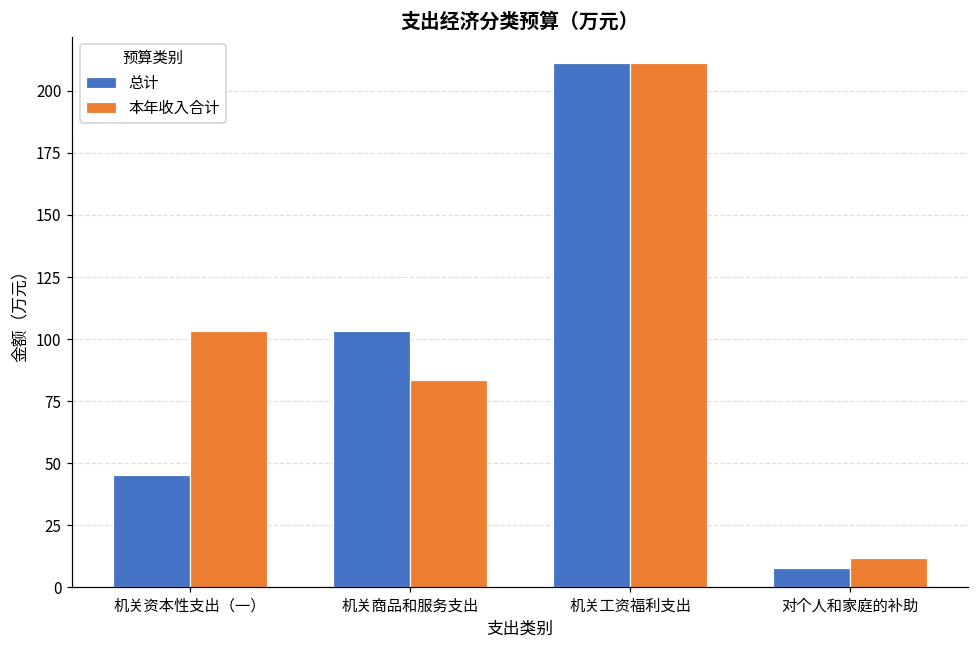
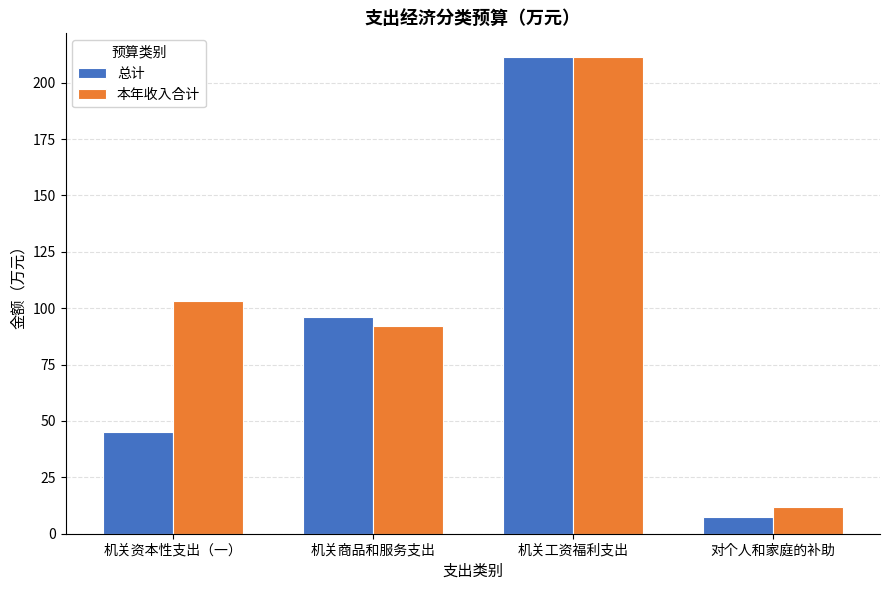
总计, 机关商品和服务支出: 103 -> 96
本年收入合计, 机关商品和服务支出: 83 -> 92
